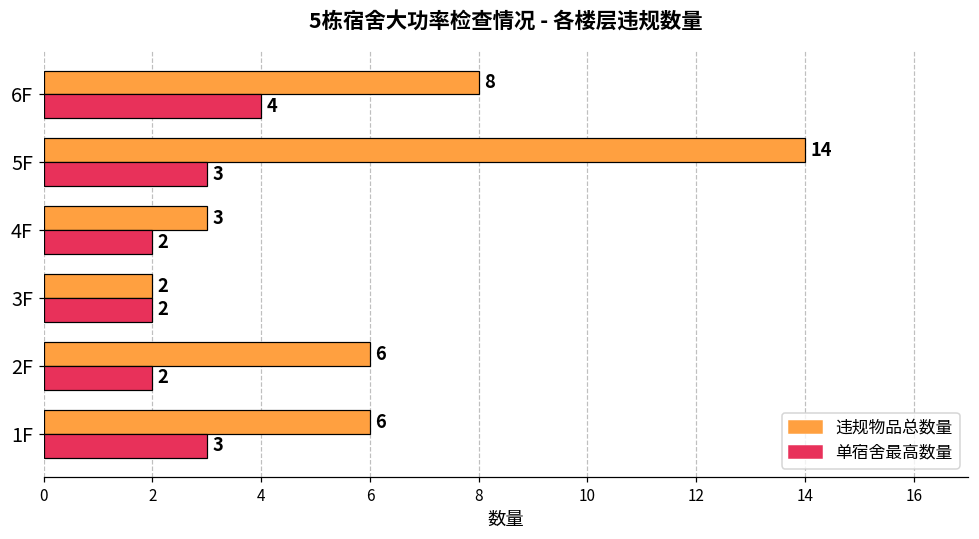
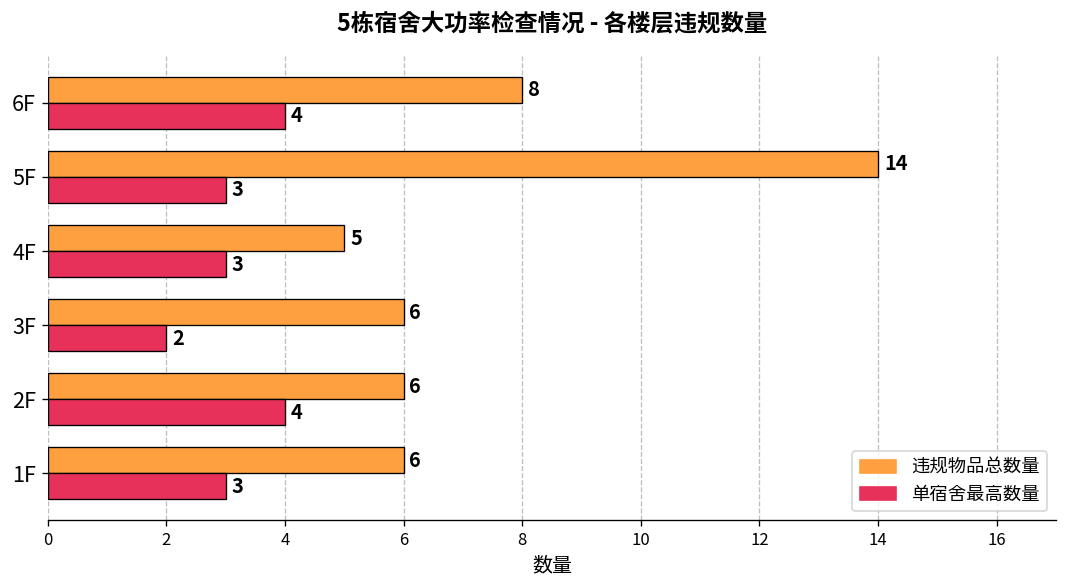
违规物品总数量, 4F: 3 -> 5
单宿舍最高数量, 4F: 2 -> 3
违规物品总数量, 3F: 2 -> 6
单宿舍最高数量, 2F: 2 -> 4
